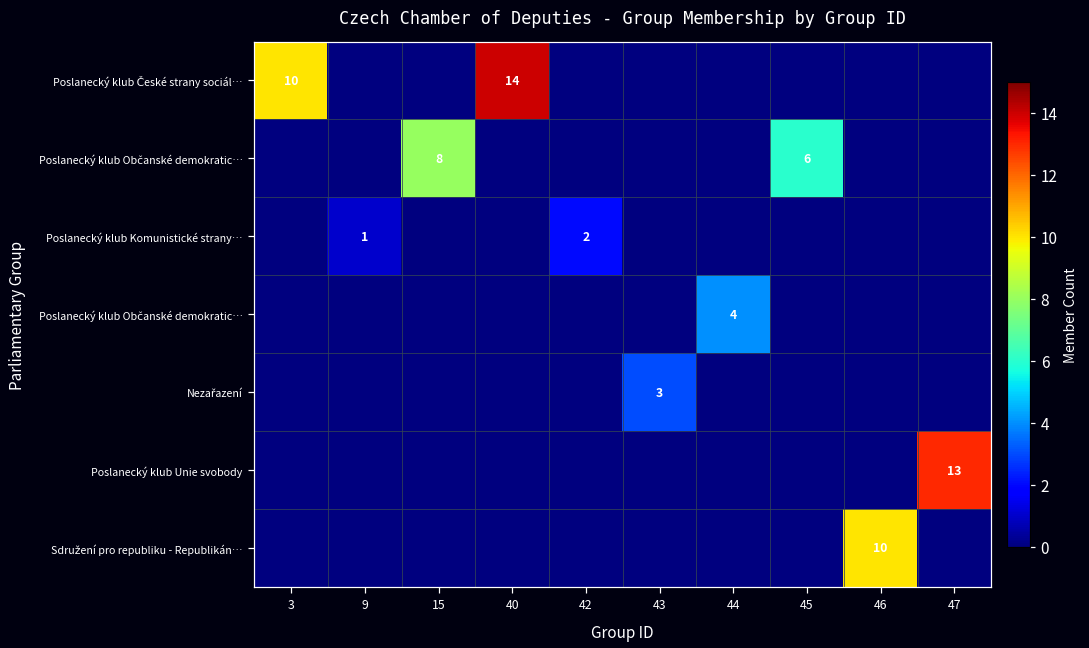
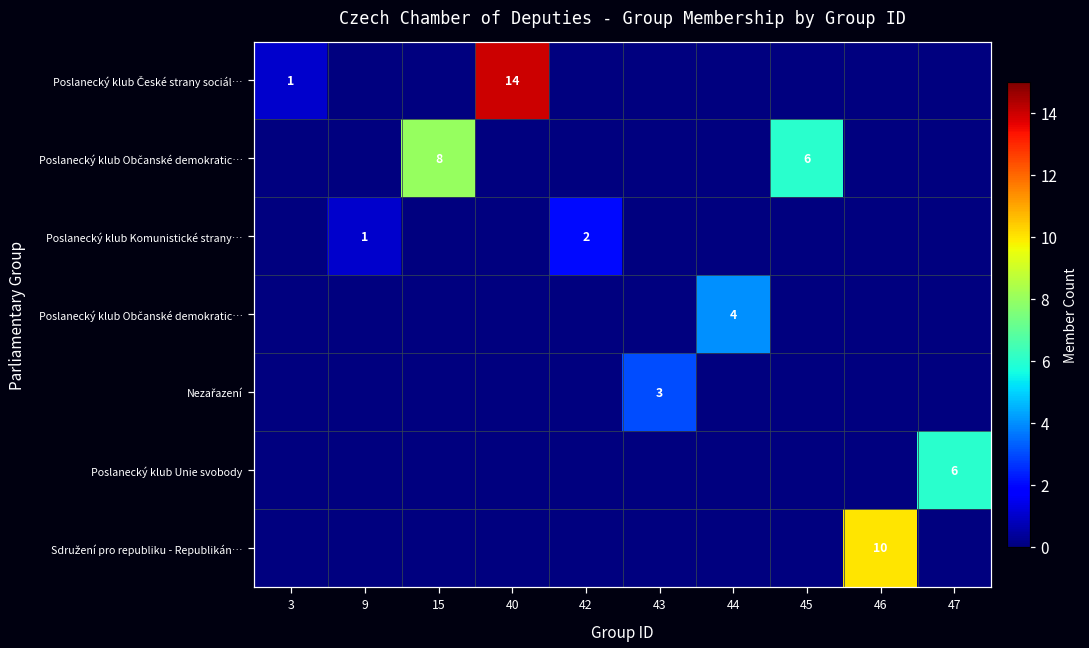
Poslanecký klub České strany sociál…, 3: 10 -> 1
Poslanecký klub Unie svobody, 47: 13 -> 6
